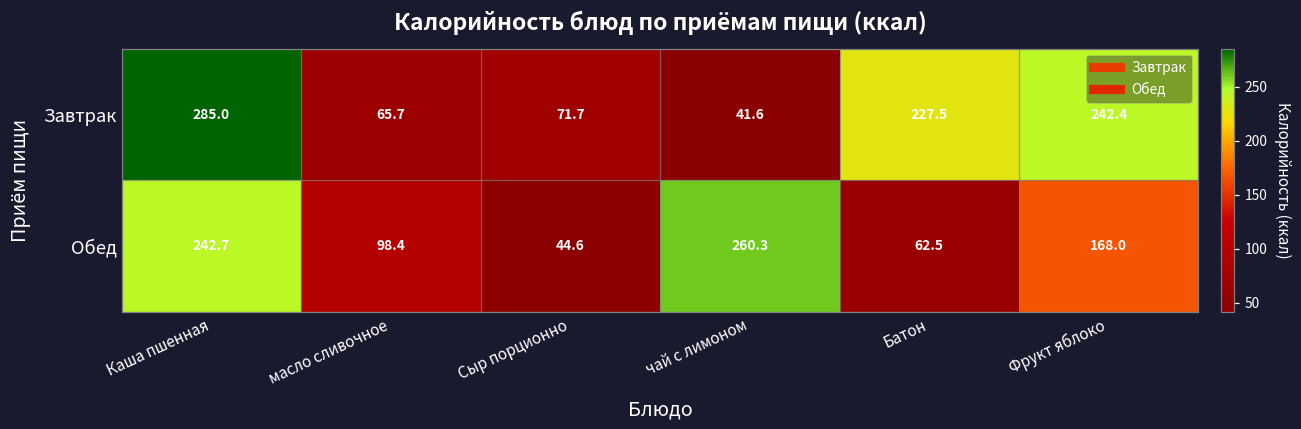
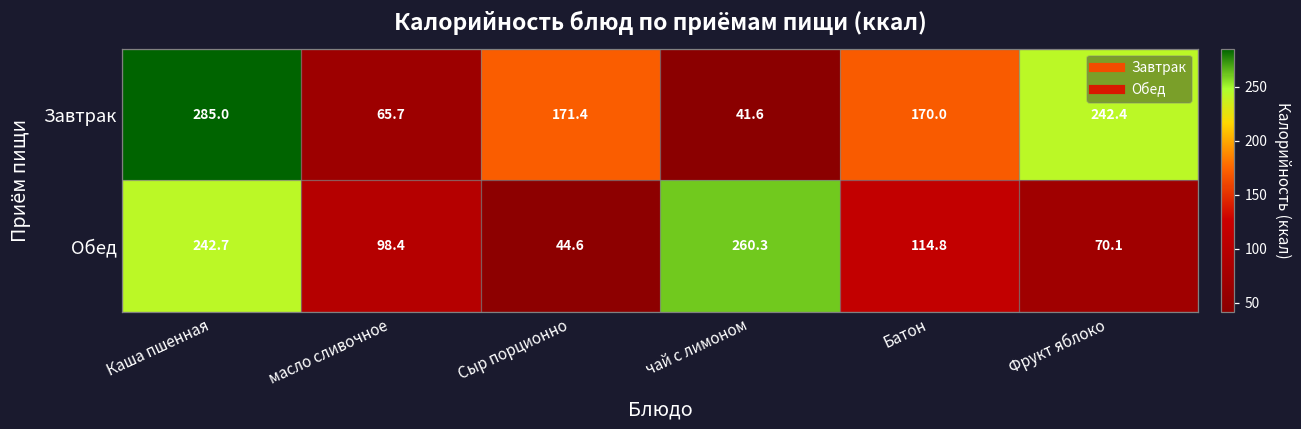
Завтрак, Сыр порционно: 71.7 -> 171.4
Завтрак, Батон: 227.5 -> 170.0
Обед, Батон: 62.5 -> 114.8
Обед, Фрукт яблоко: 168.0 -> 70.1
